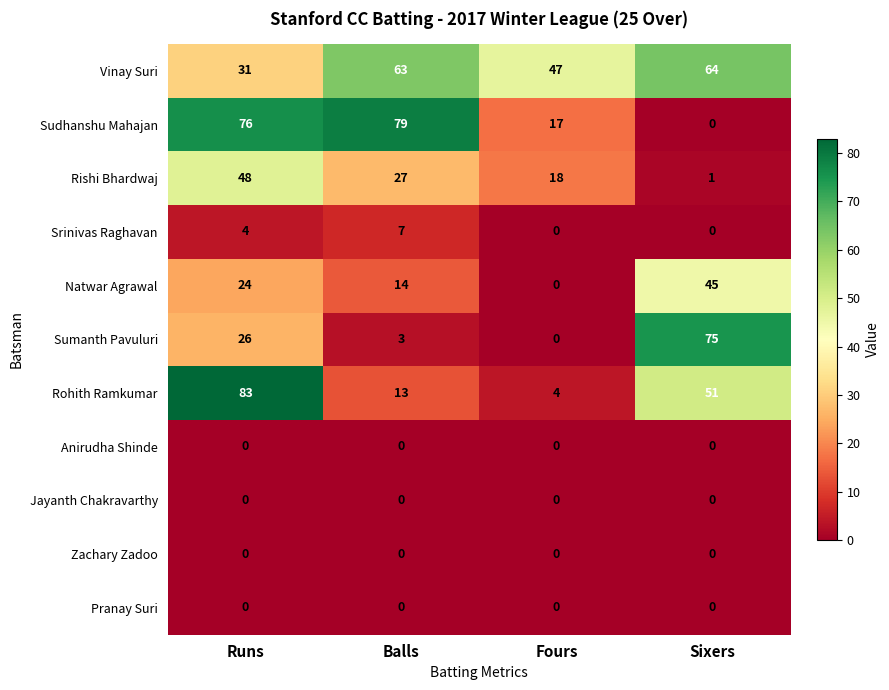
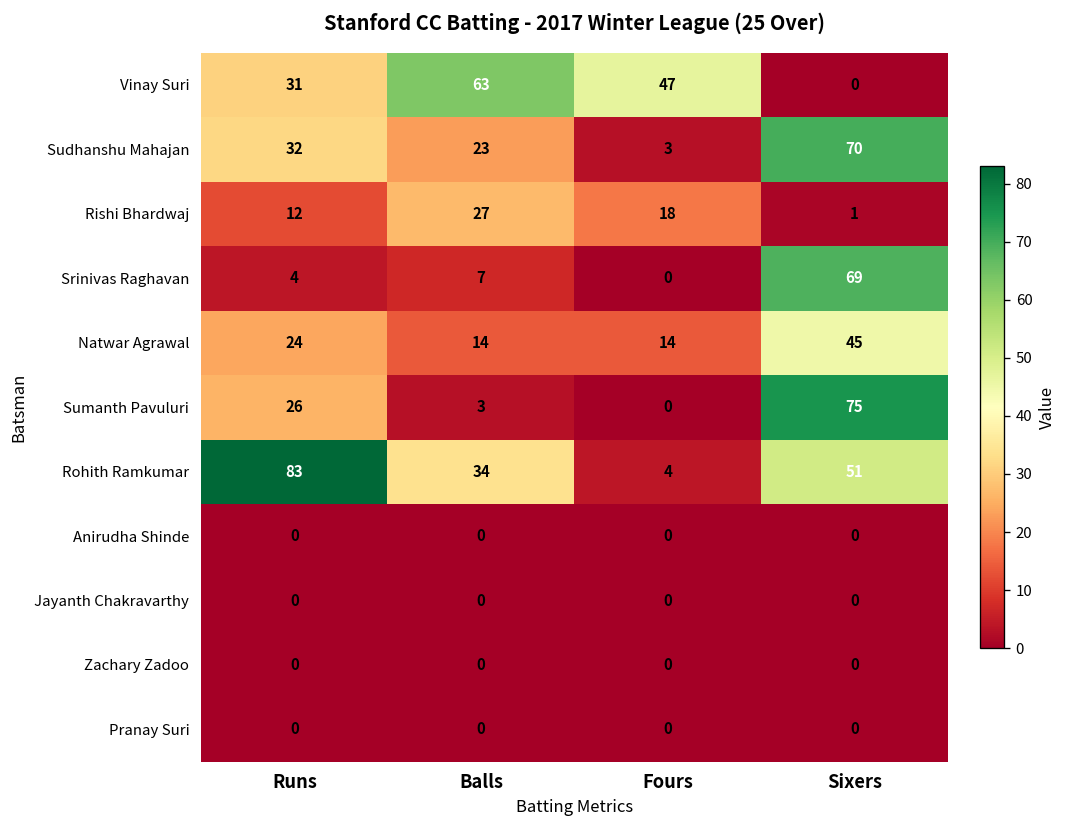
Vinay Suri, Sixers: 64 -> 0
Sudhanshu Mahajan, Runs: 76 -> 32
Sudhanshu Mahajan, Balls: 79 -> 23
Sudhanshu Mahajan, Fours: 17 -> 3
Sudhanshu Mahajan, Sixers: 0 -> 70
Rishi Bhardwaj, Runs: 48 -> 12
Srinivas Raghavan, Sixers: 0 -> 69
Natwar Agrawal, Fours: 0 -> 14
Rohith Ramkumar, Balls: 13 -> 34
